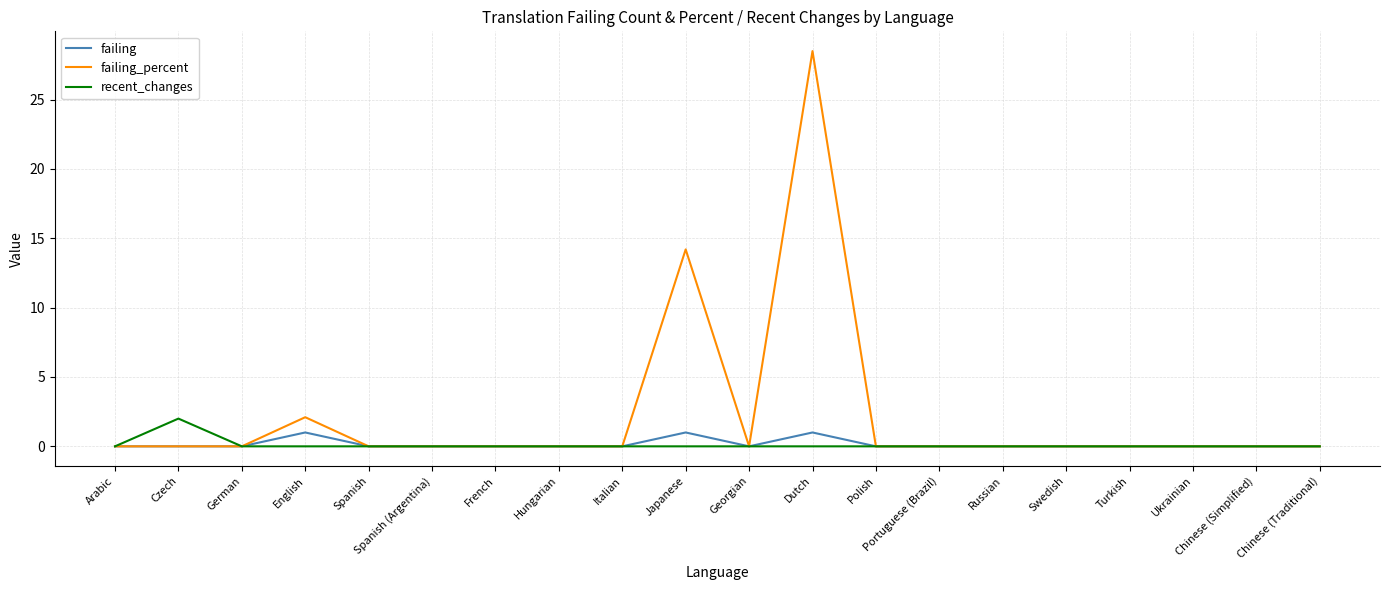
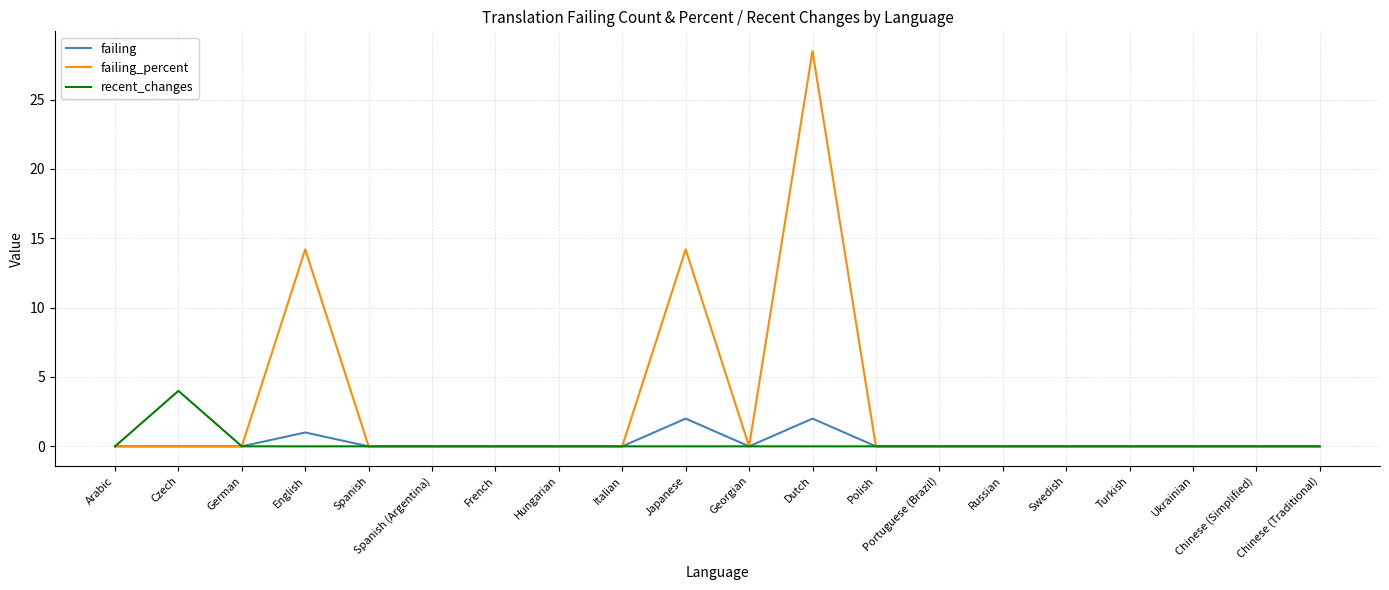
recent_changes, Czech: 2 -> 4
failing_percent, English: 2.1 -> 14.2
failing, Japanese: 1 -> 2
failing, Dutch: 1 -> 2
